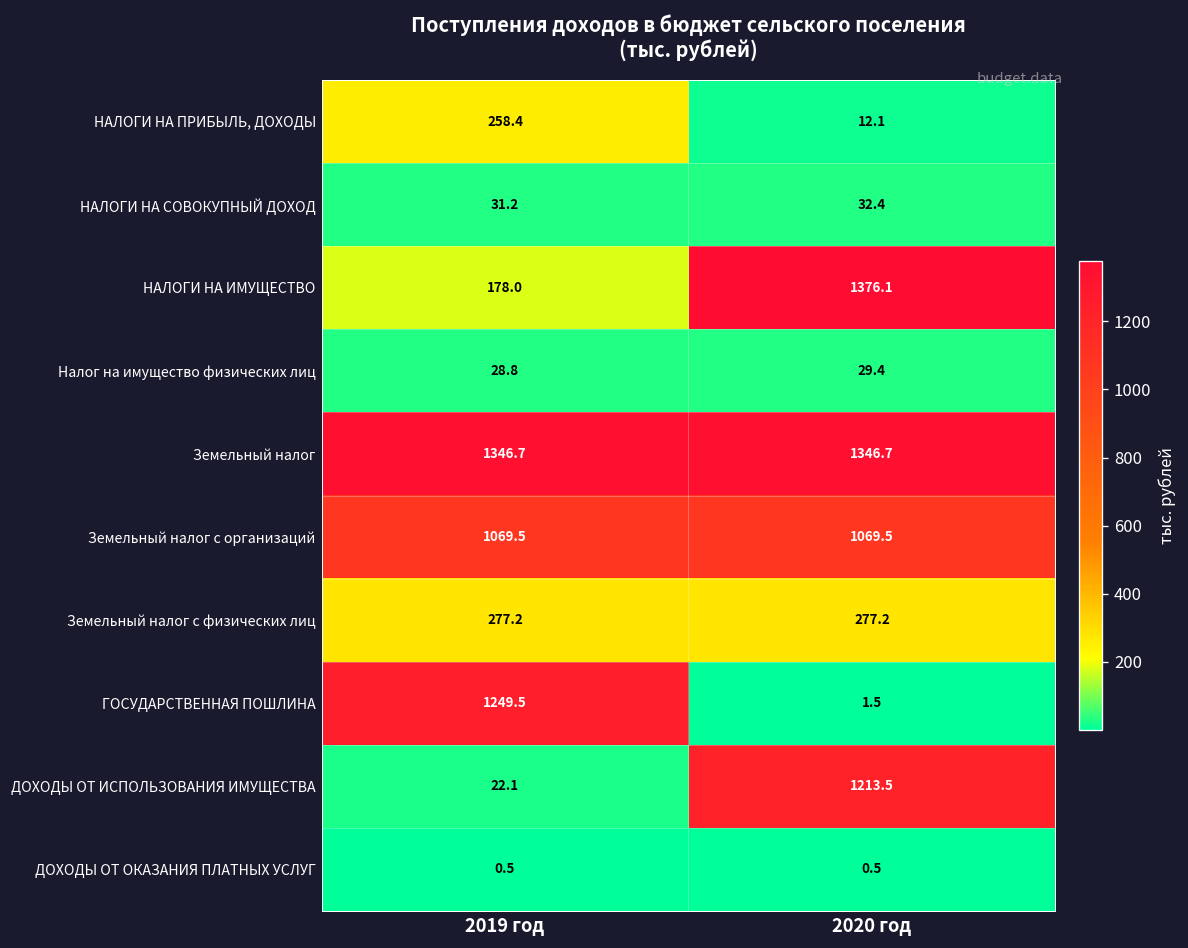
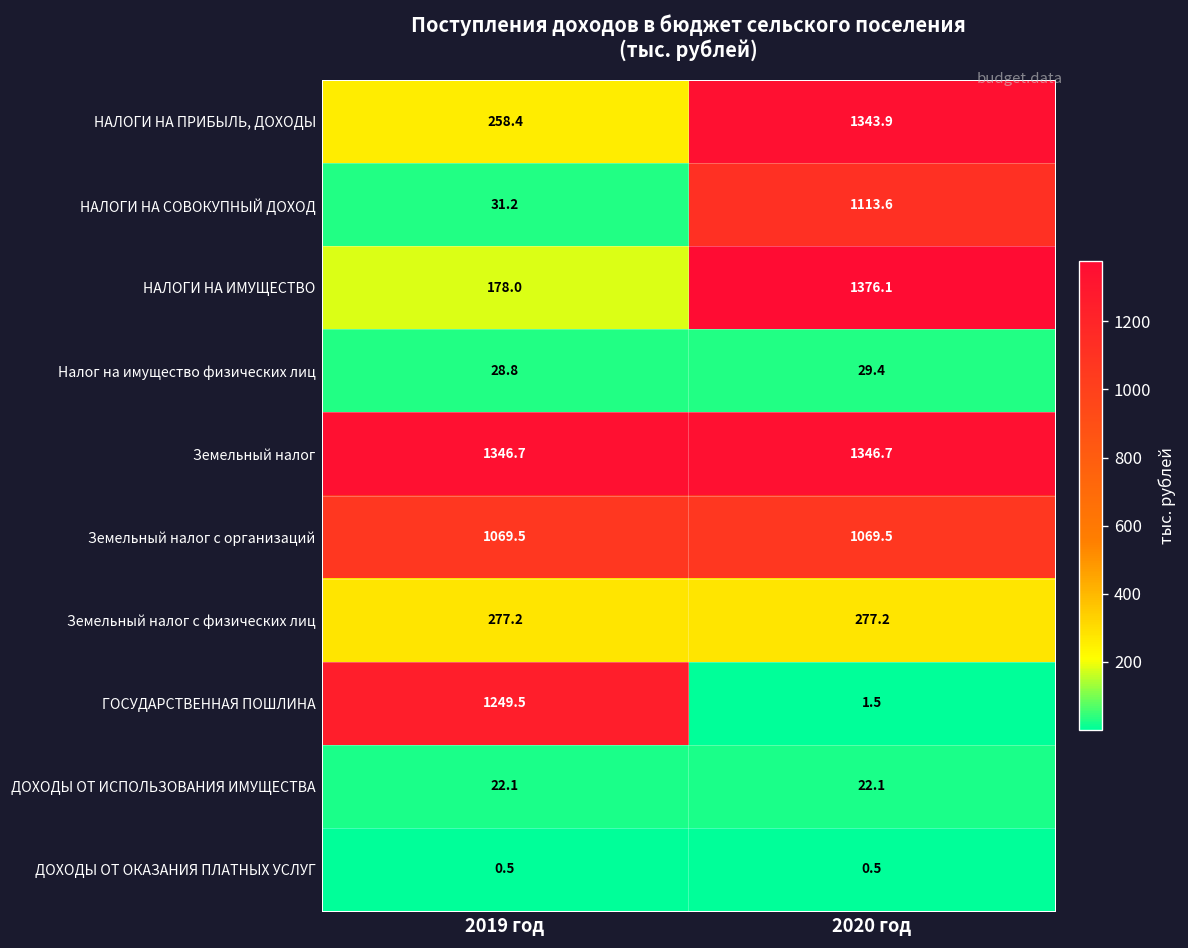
НАЛОГИ НА ПРИБЫЛЬ, ДОХОДЫ, 2020 год: 12.1 -> 1343.9
НАЛОГИ НА СОВОКУПНЫЙ ДОХОД, 2020 год: 32.4 -> 1113.6
ДОХОДЫ ОТ ИСПОЛЬЗОВАНИЯ ИМУЩЕСТВА, 2020 год: 1213.5 -> 22.1
